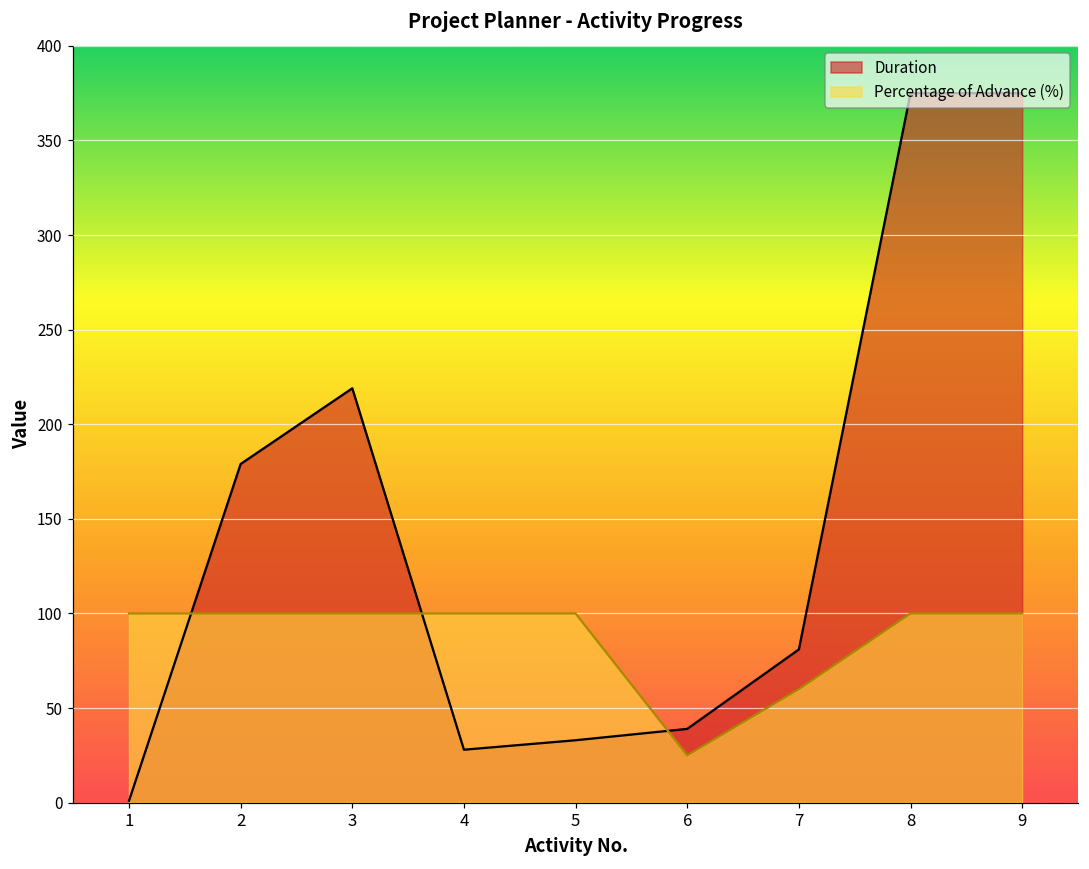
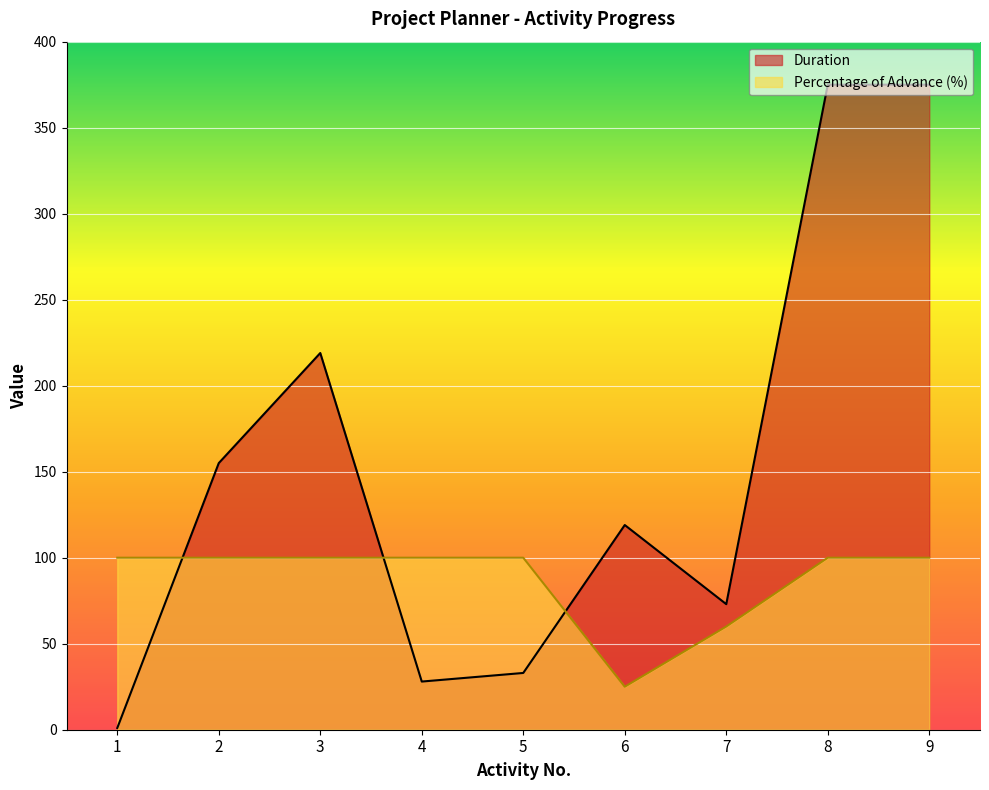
Duration, 2: 179 -> 155
Duration, 6: 39 -> 119
Duration, 7: 81 -> 73
